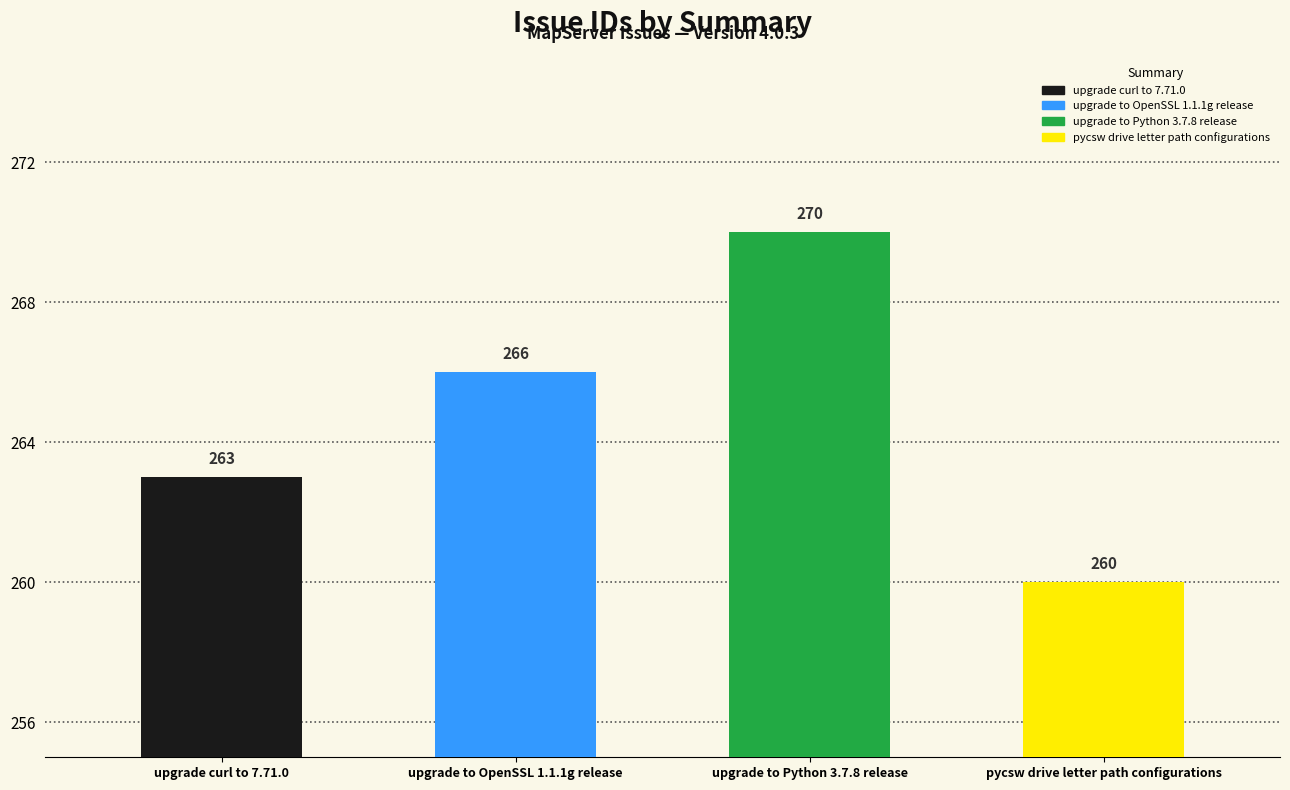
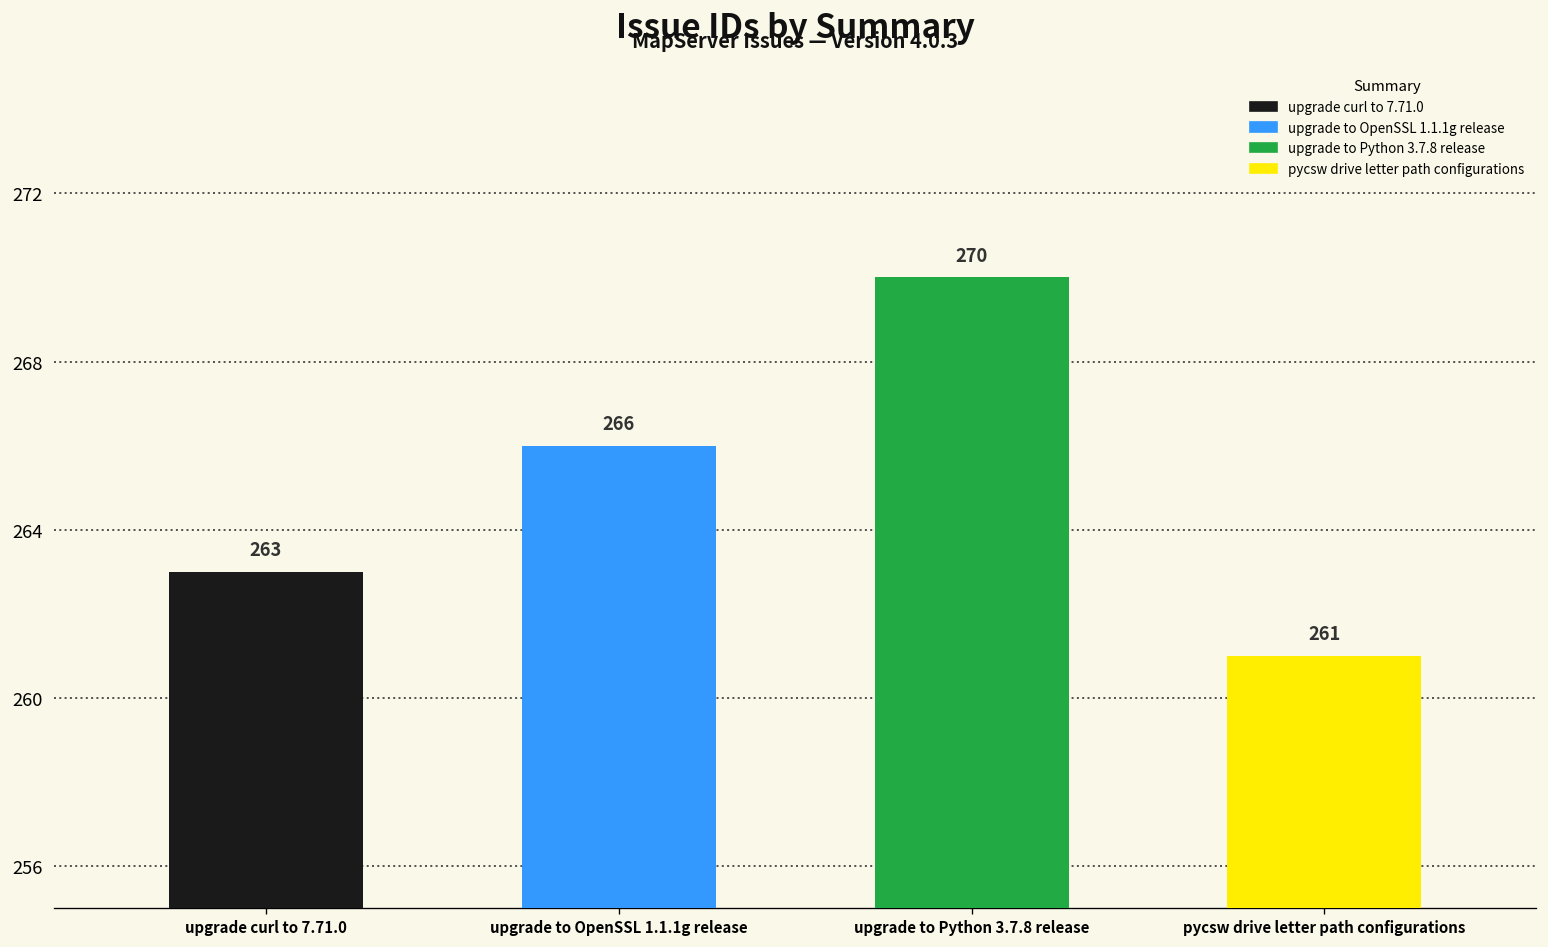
pycsw drive letter path configurations: 260 -> 261
